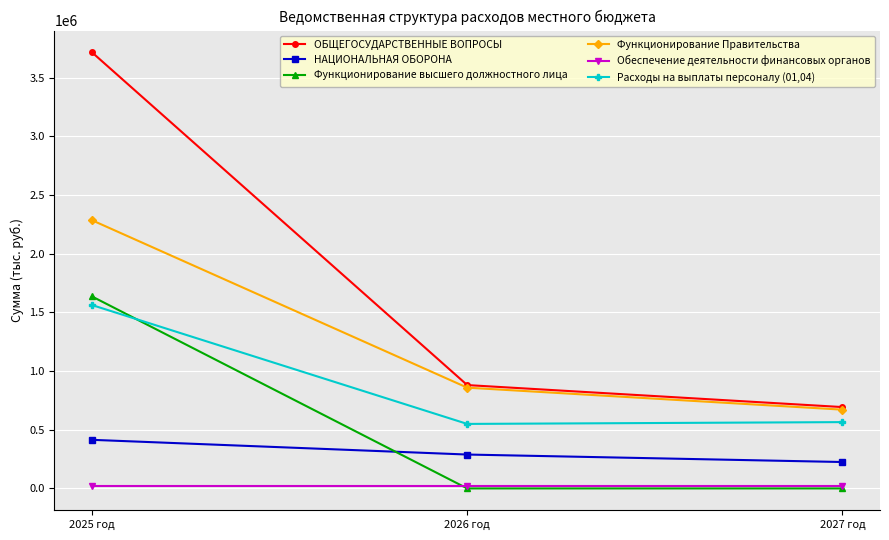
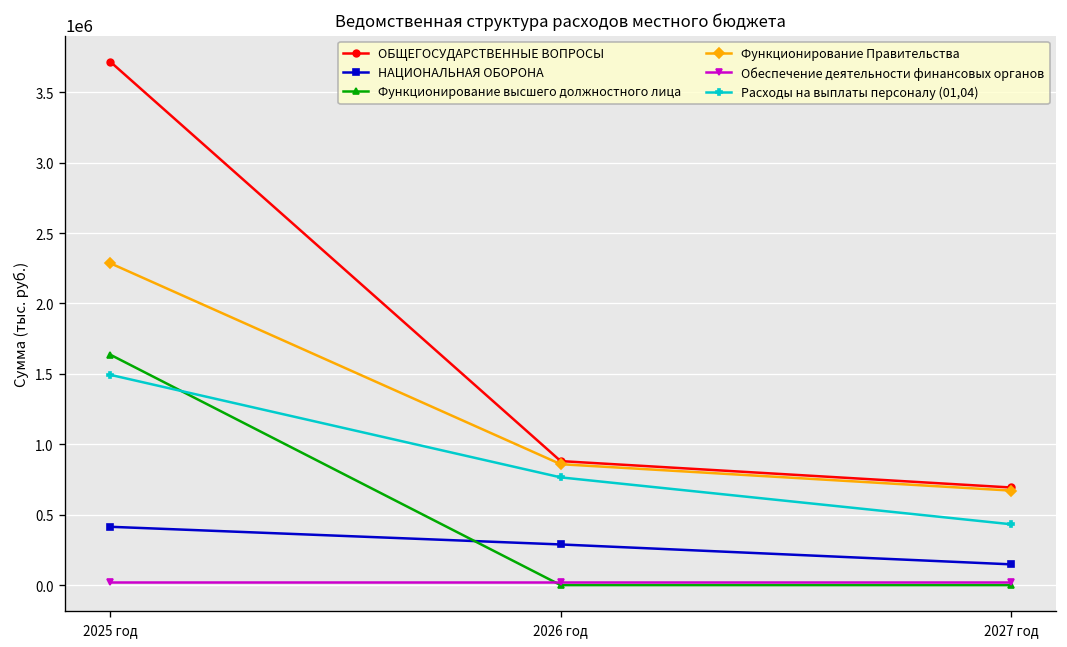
Расходы на выплаты персоналу (01,04), 2025 год: 1560000 -> 1490000
Расходы на выплаты персоналу (01,04), 2026 год: 550000 -> 770000
НАЦИОНАЛЬНАЯ ОБОРОНА, 2027 год: 230000 -> 150000
Расходы на выплаты персоналу (01,04), 2027 год: 570000 -> 430000
